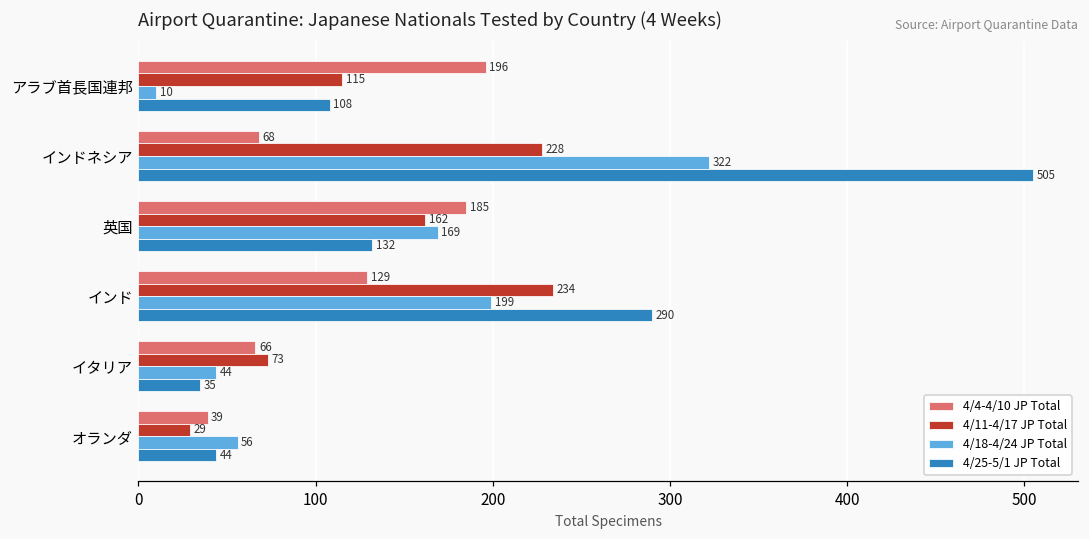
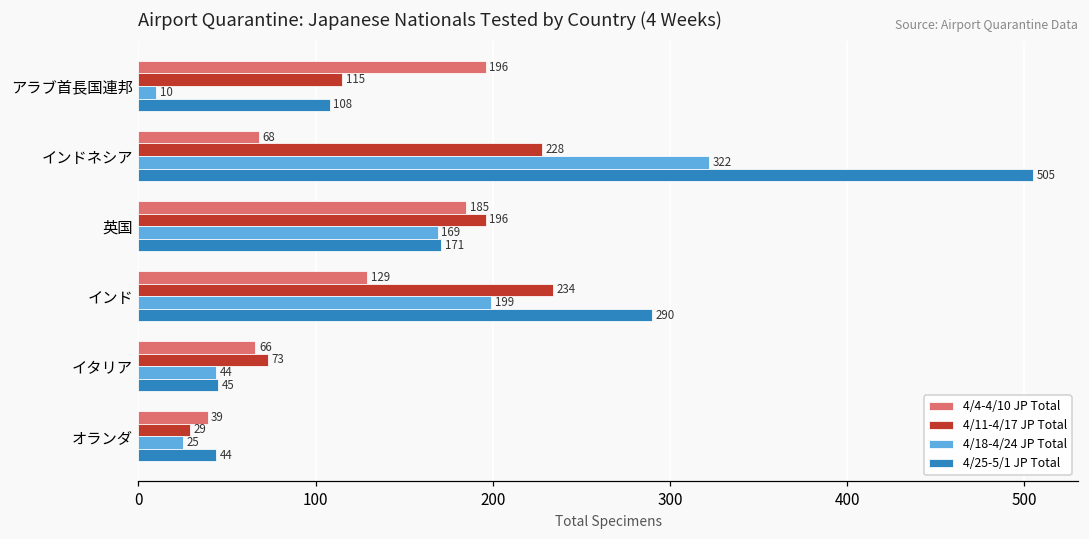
4/11-4/17 JP Total, 英国: 162 -> 196
4/25-5/1 JP Total, 英国: 132 -> 171
4/25-5/1 JP Total, イタリア: 35 -> 45
4/18-4/24 JP Total, オランダ: 56 -> 25
